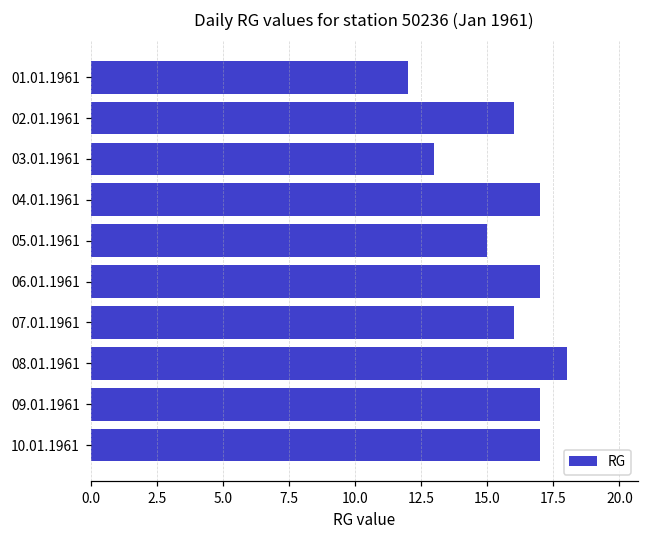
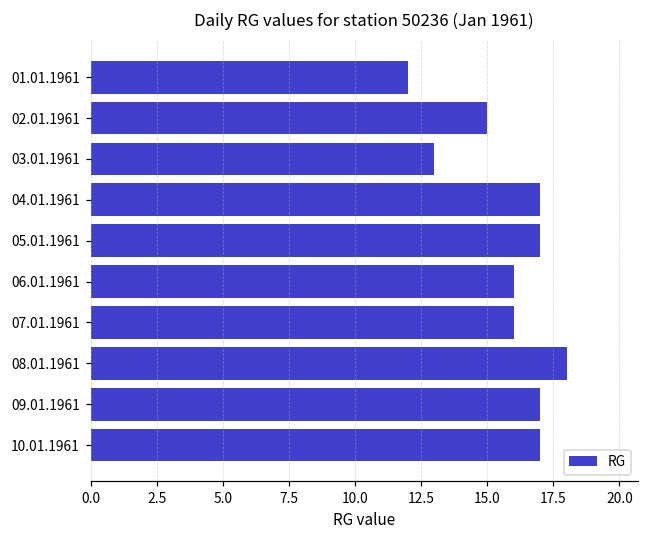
02.01.1961: 16 -> 15
05.01.1961: 15 -> 17
06.01.1961: 17 -> 16
